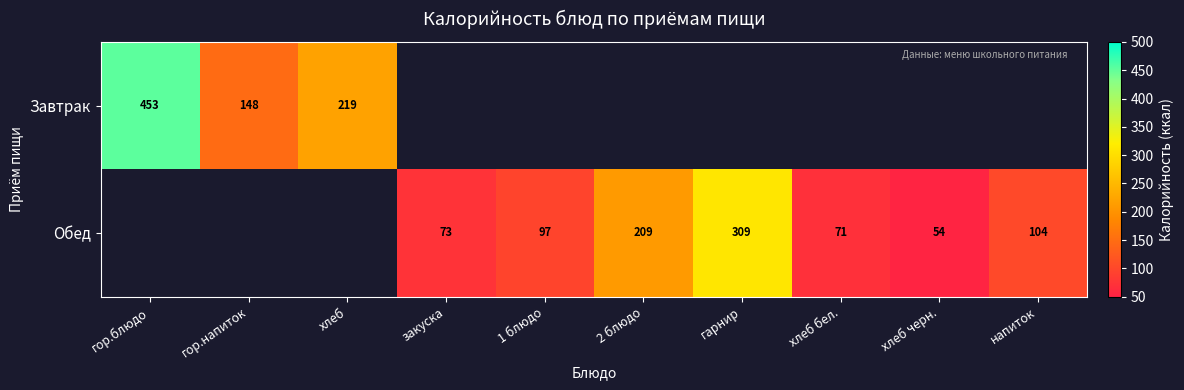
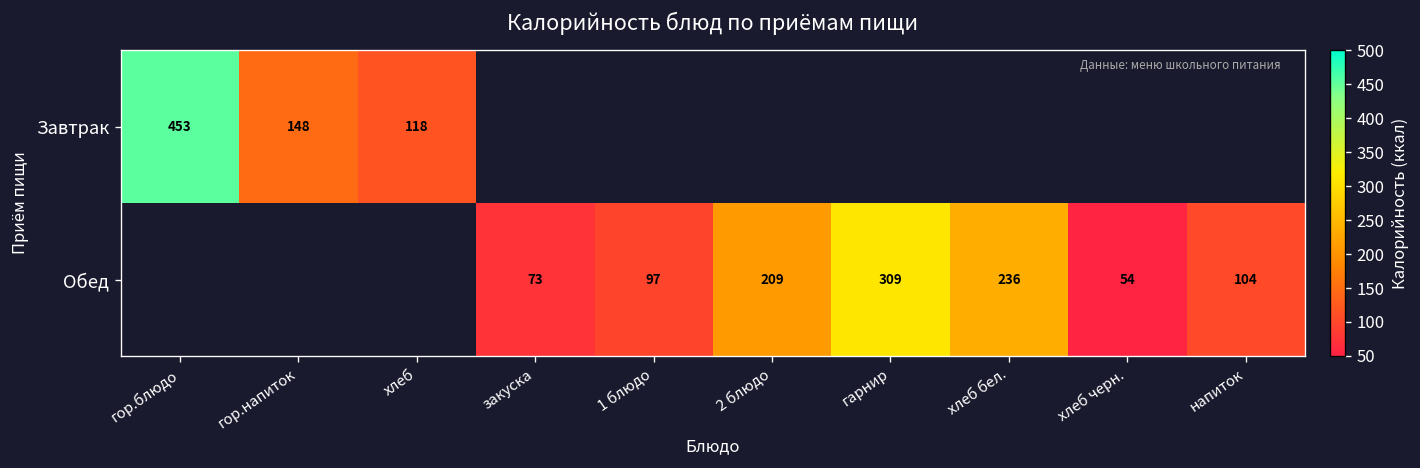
Завтрак, хлеб: 219 -> 118
Обед, хлеб бел.: 71 -> 236
